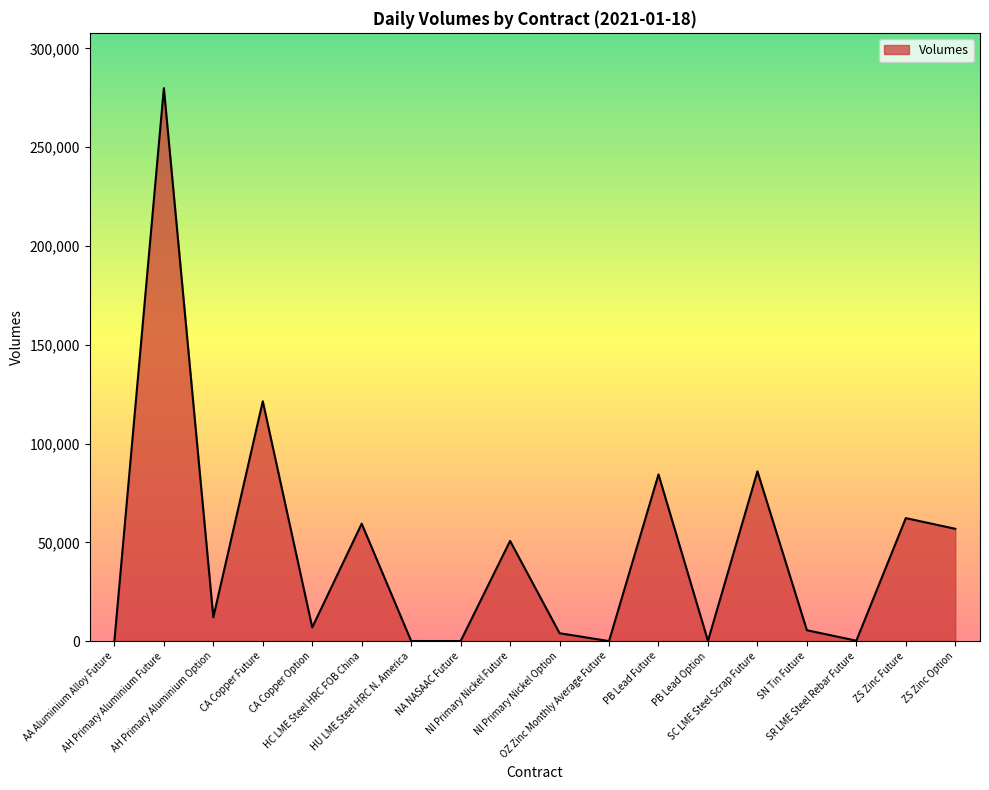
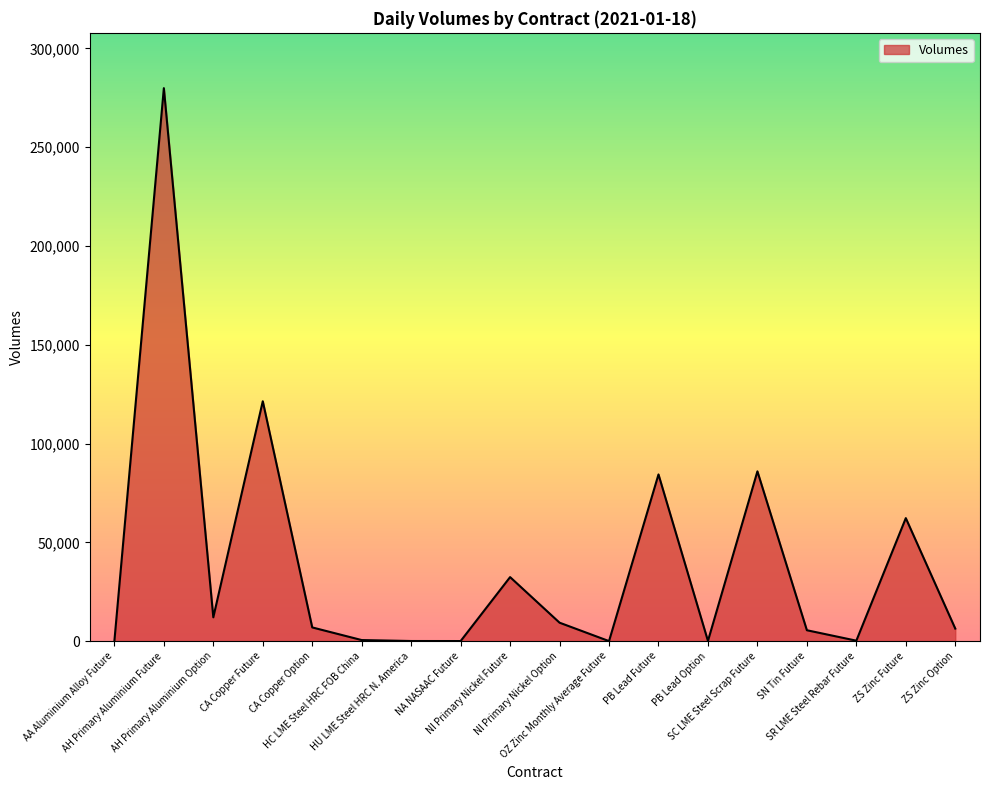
HC LME Steel HRC FOB China: 59,000 -> 1,000
NI Primary Nickel Future: 51,000 -> 32,000
NI Primary Nickel Option: 4,000 -> 9,000
ZS Zinc Option: 57,000 -> 6,000
